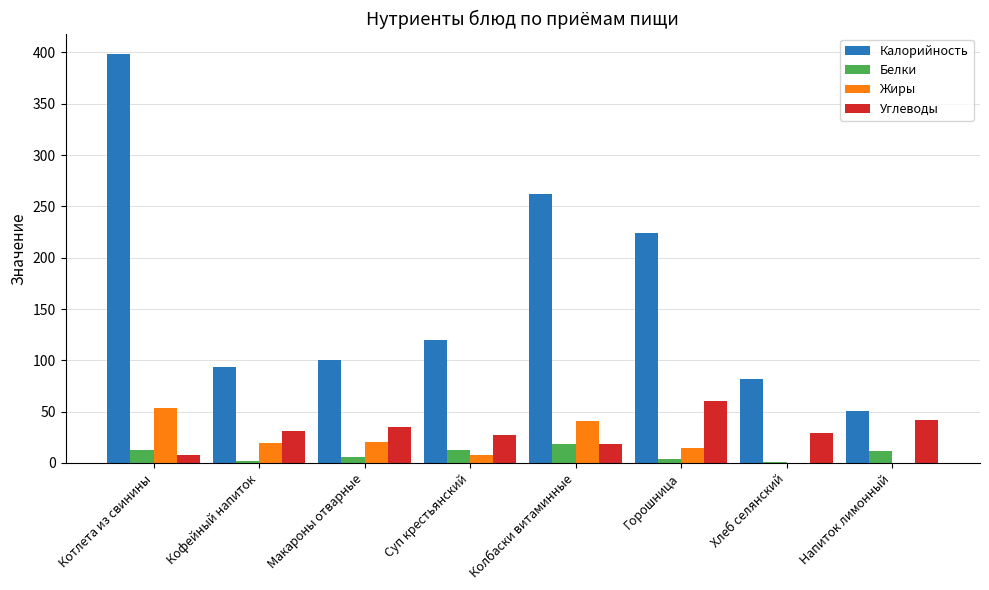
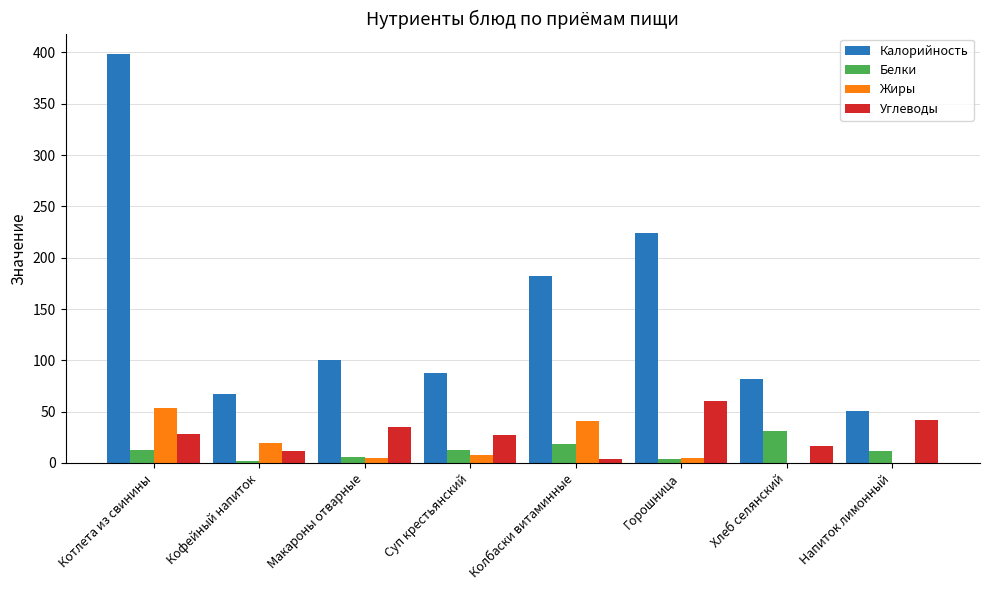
Углеводы, Котлета из свинины: 7 -> 28
Калорийность, Кофейный напиток: 94 -> 67
Углеводы, Кофейный напиток: 32 -> 12
Жиры, Макароны отварные: 20 -> 5
Калорийность, Суп крестьянский: 120 -> 88
Калорийность, Колбаски витаминные: 262 -> 183
Углеводы, Колбаски витаминные: 19 -> 3
Жиры, Горошница: 15 -> 5
Белки, Хлеб селянский: 1 -> 31
Углеводы, Хлеб селянский: 30 -> 17
